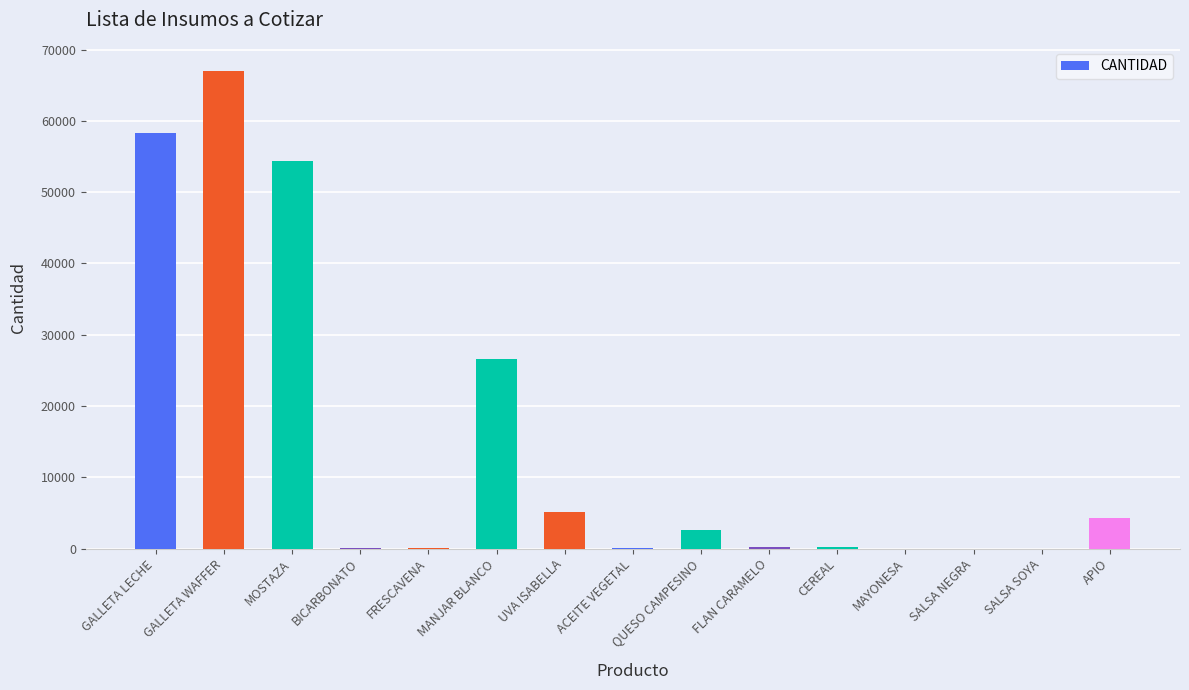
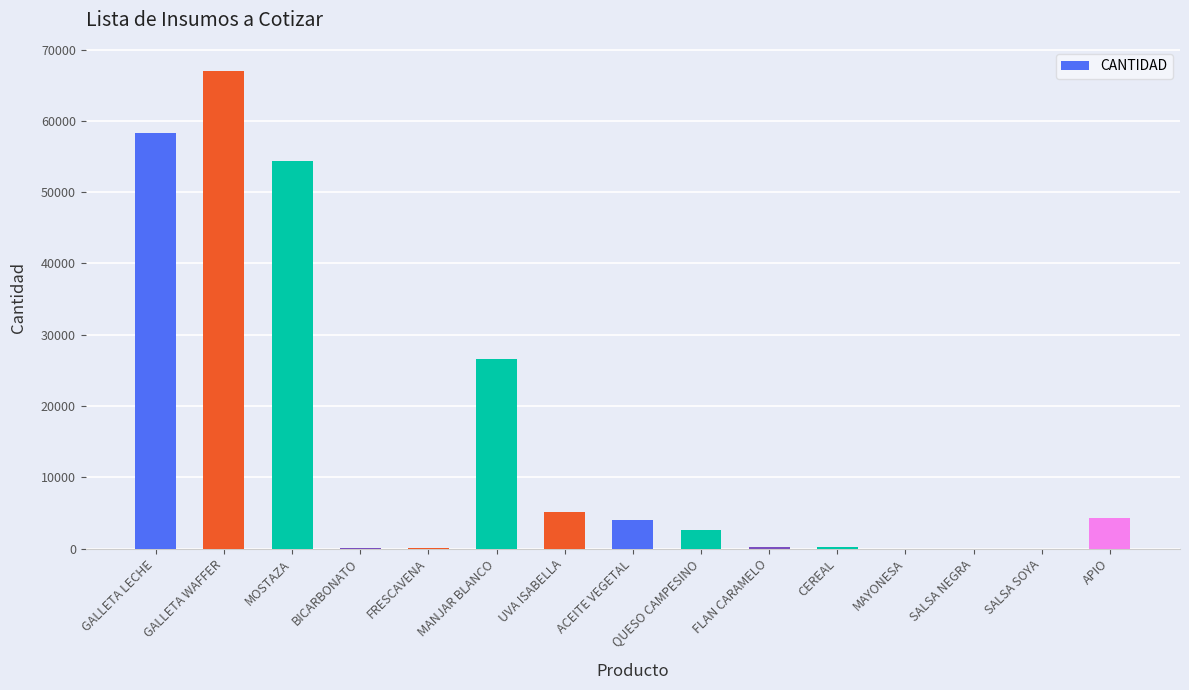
ACEITE VEGETAL: 0 -> 4000
